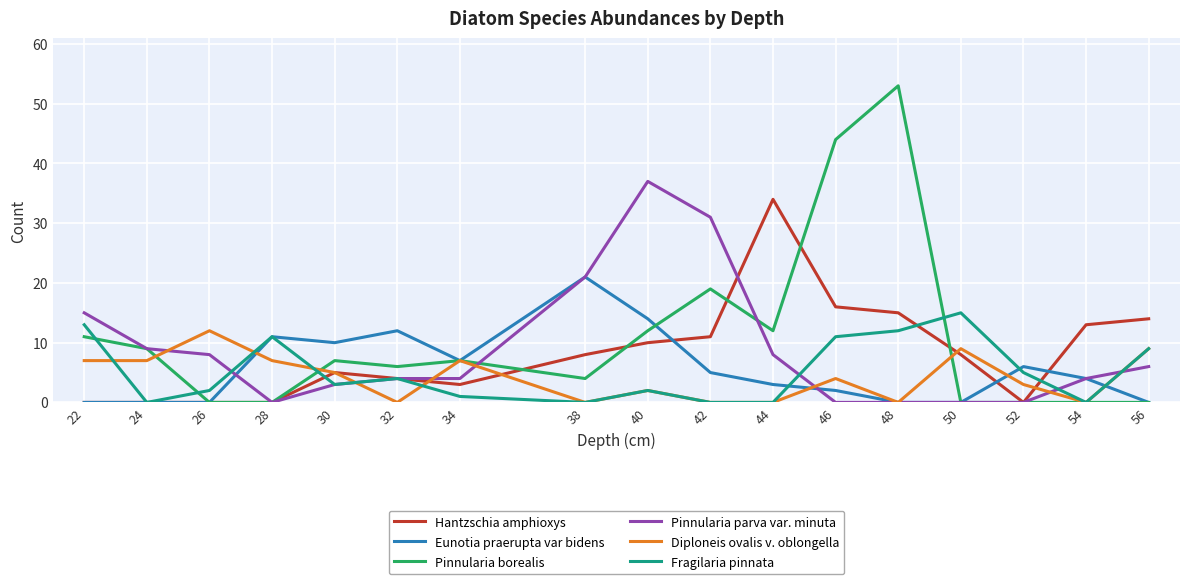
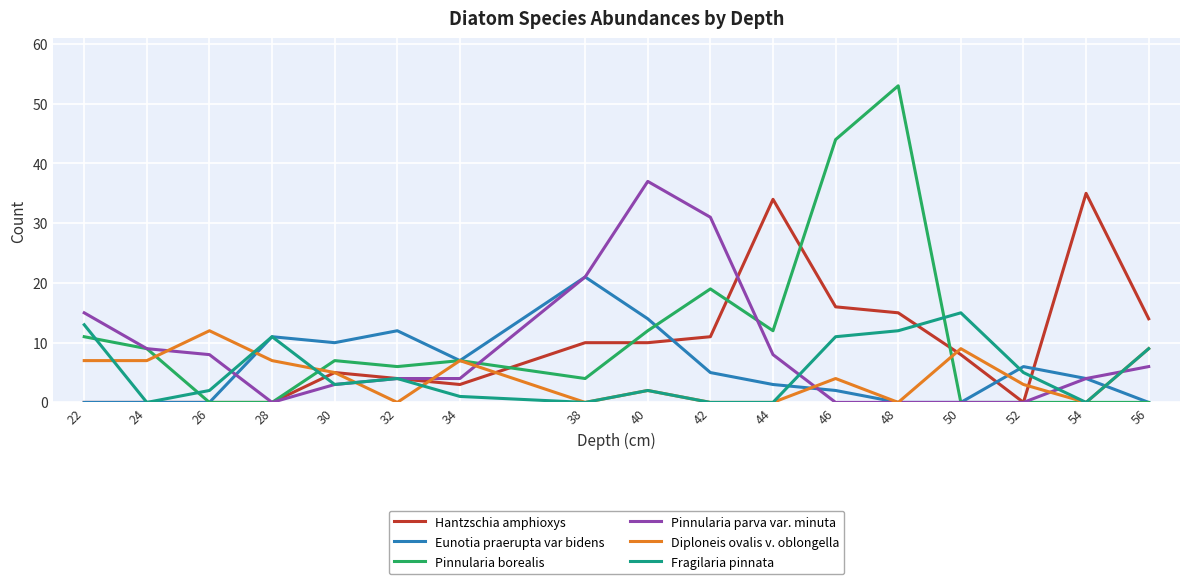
Hantzschia amphioxys, 38: 8 -> 10
Hantzschia amphioxys, 54: 13 -> 35
